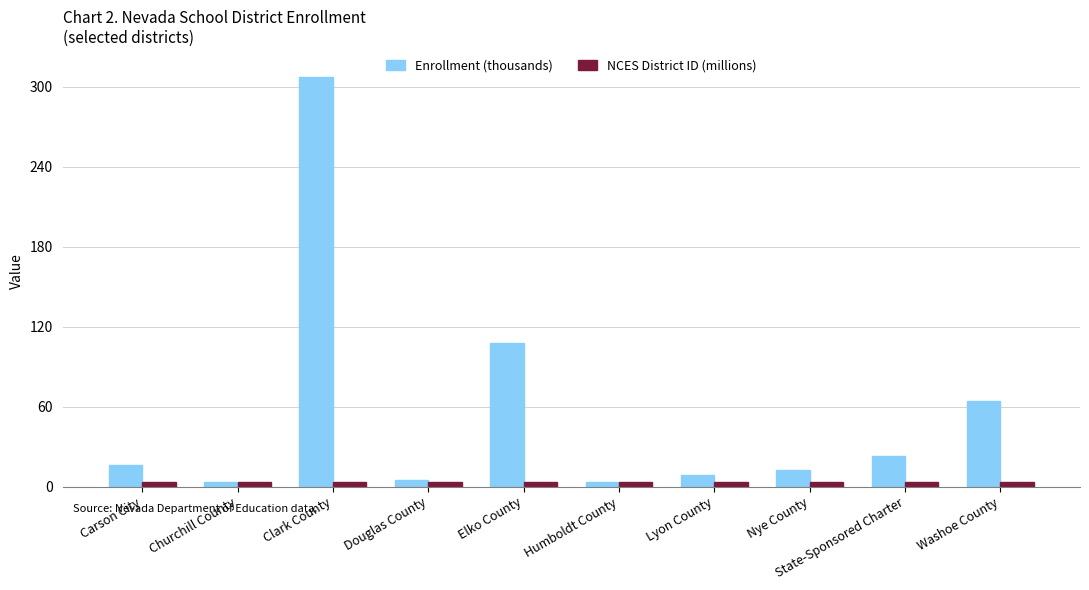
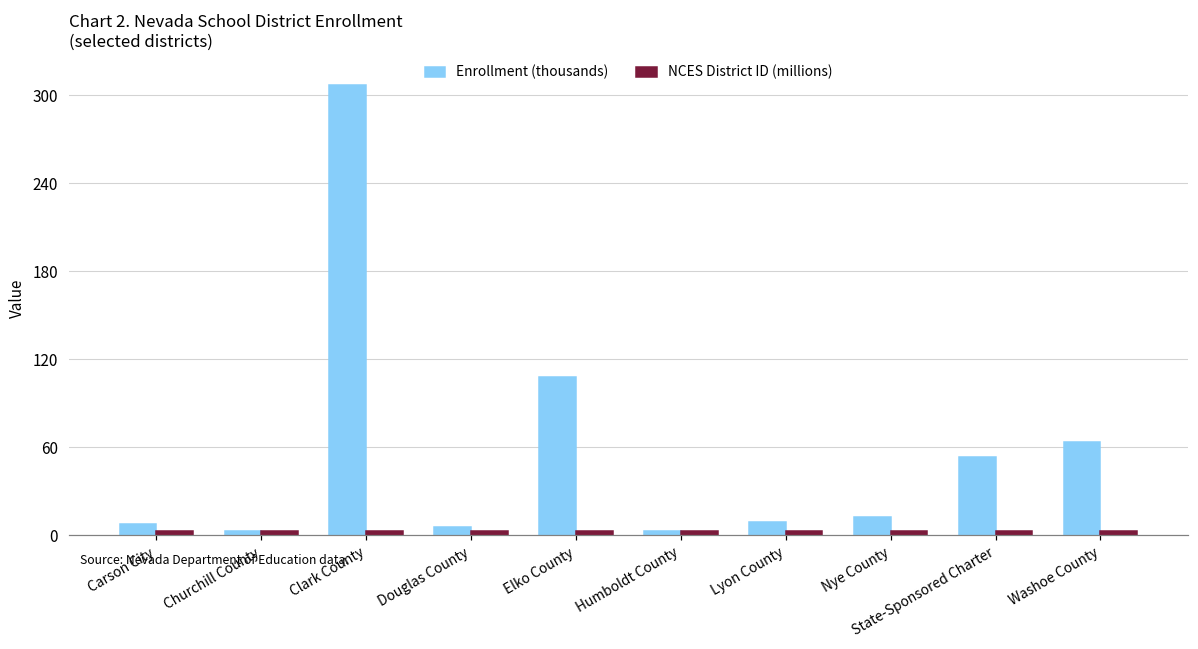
Enrollment (thousands), Carson City: 16 -> 8
Enrollment (thousands), State-Sponsored Charter: 23 -> 53
